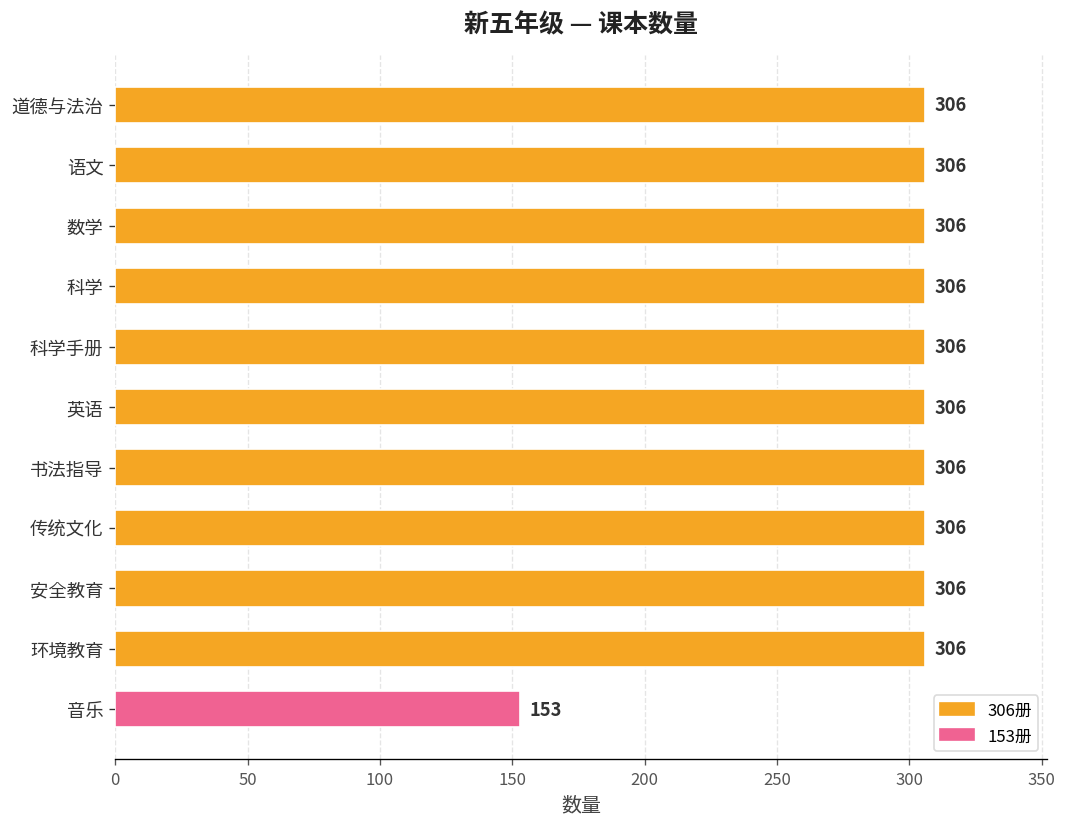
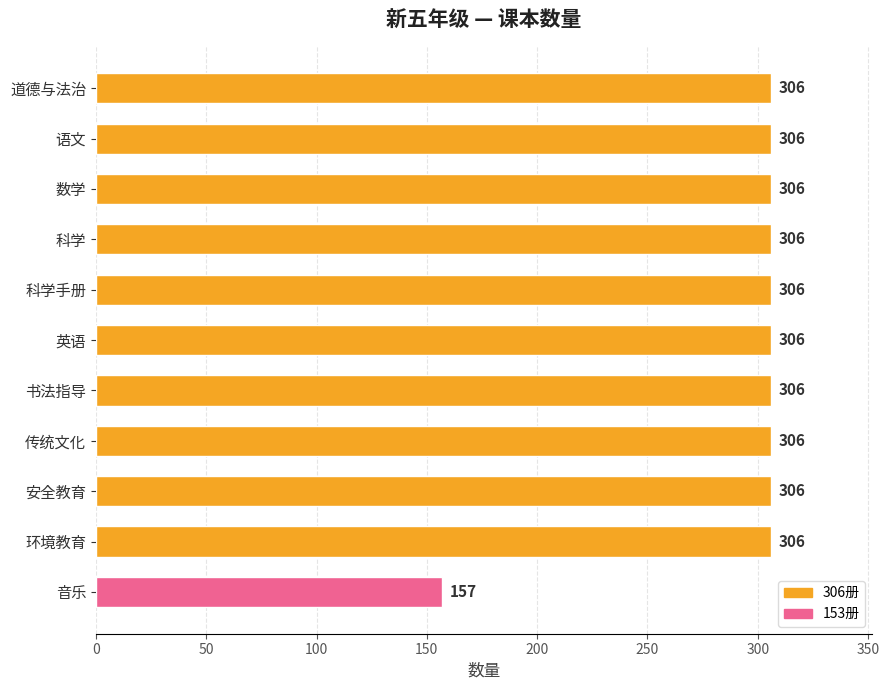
音乐: 153 -> 157
